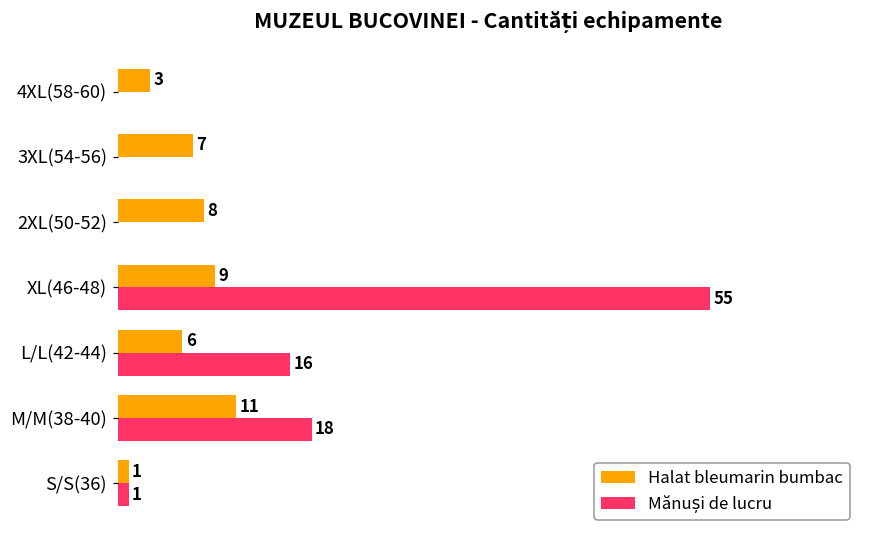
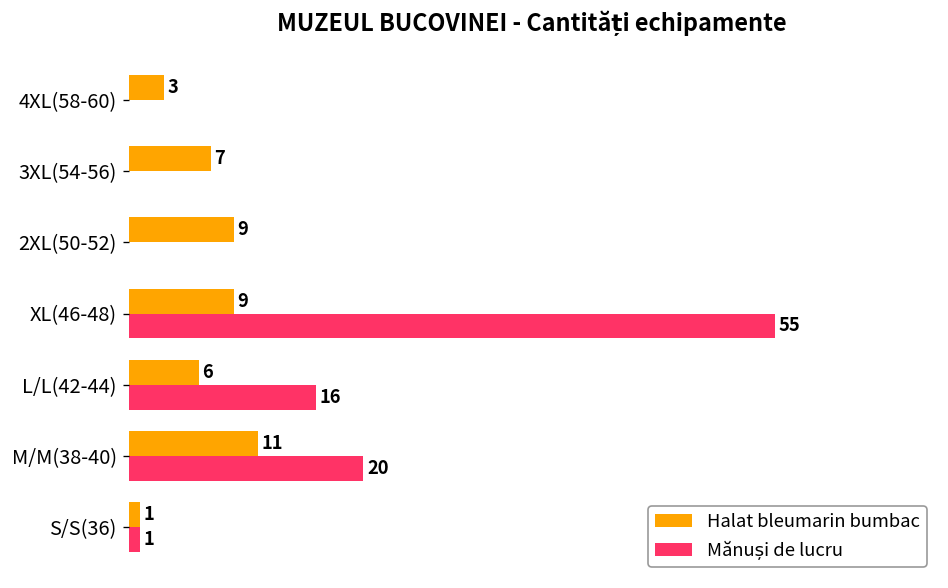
Halat bleumarin bumbac, 2XL(50-52): 8 -> 9
Mănuși de lucru, M/M(38-40): 18 -> 20
